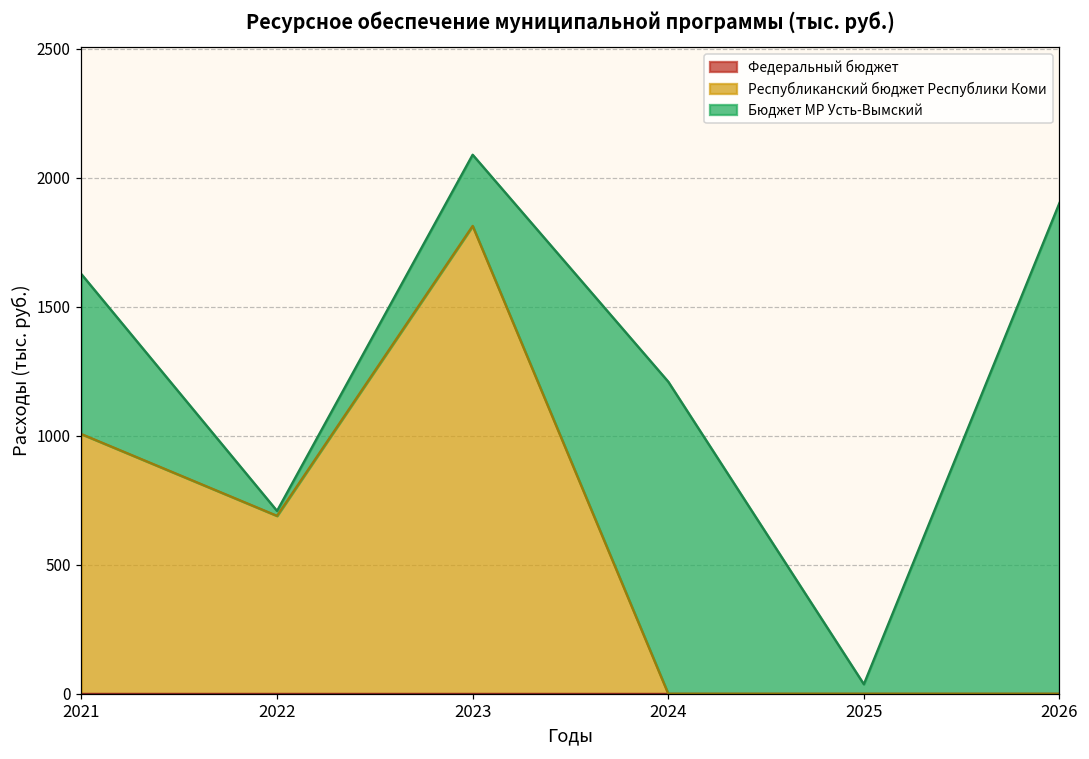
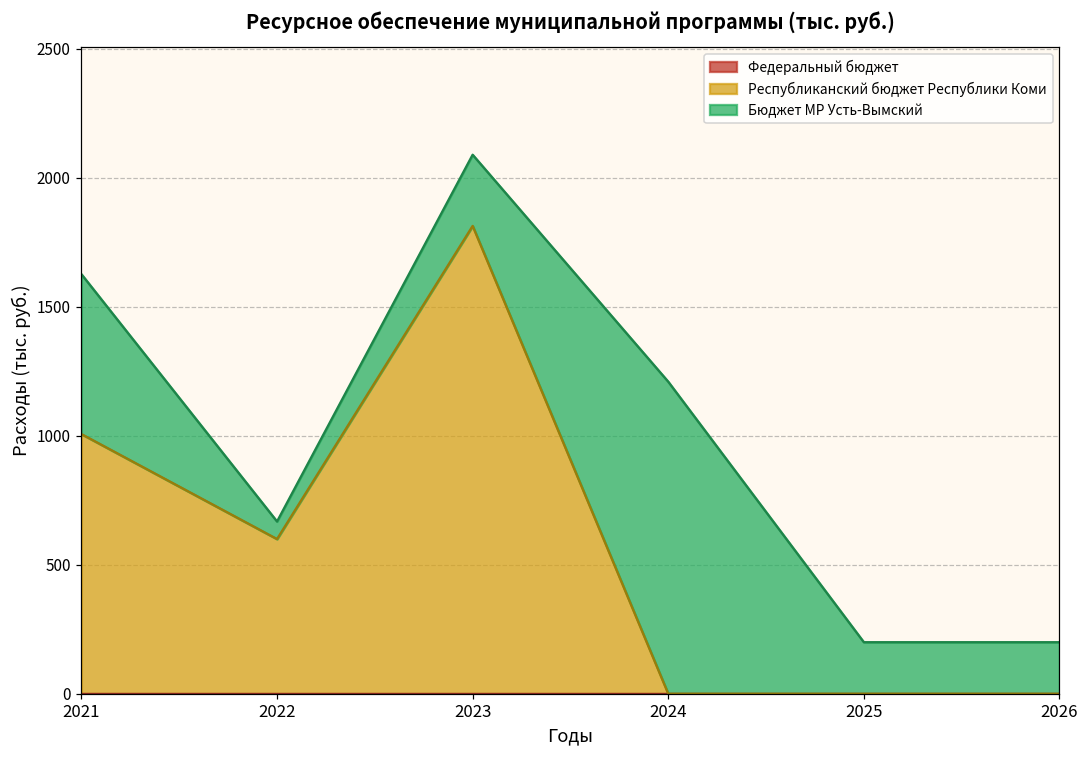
Республиканский бюджет Республики Коми, 2022: 690 -> 600
Бюджет МР Усть-Вымский, 2022: 20 -> 70
Бюджет МР Усть-Вымский, 2025: 40 -> 200
Бюджет МР Усть-Вымский, 2026: 1900 -> 200
